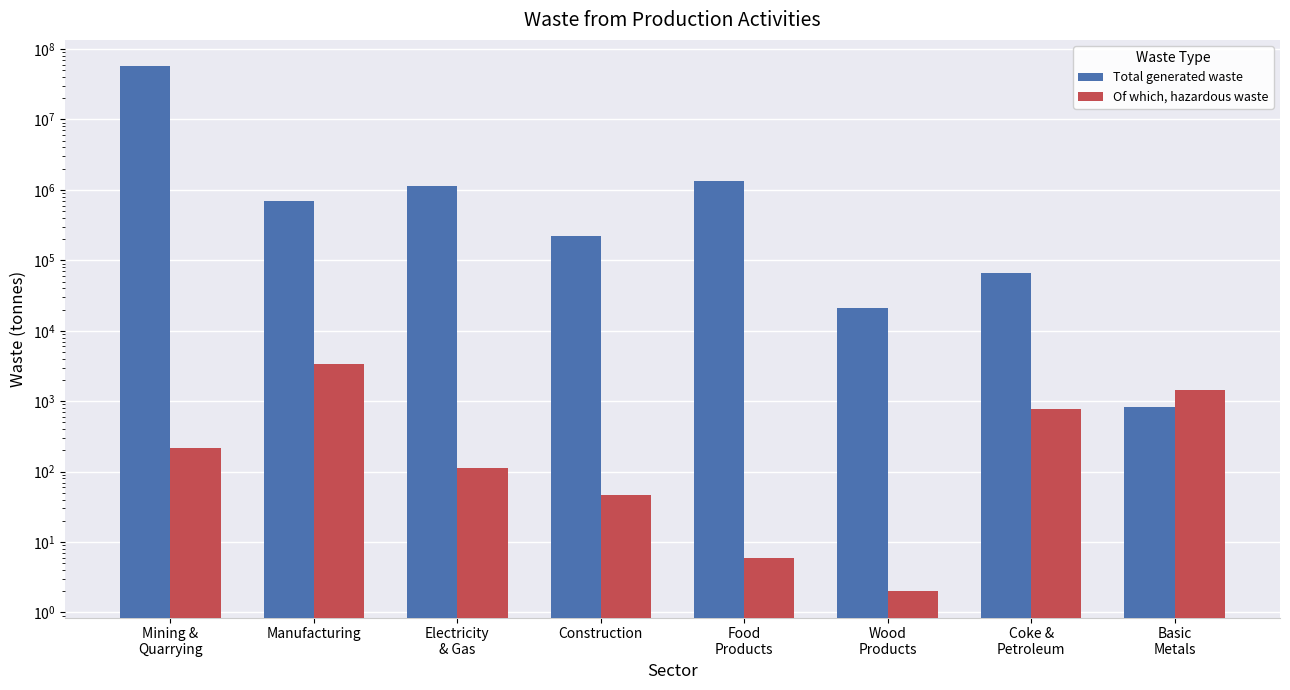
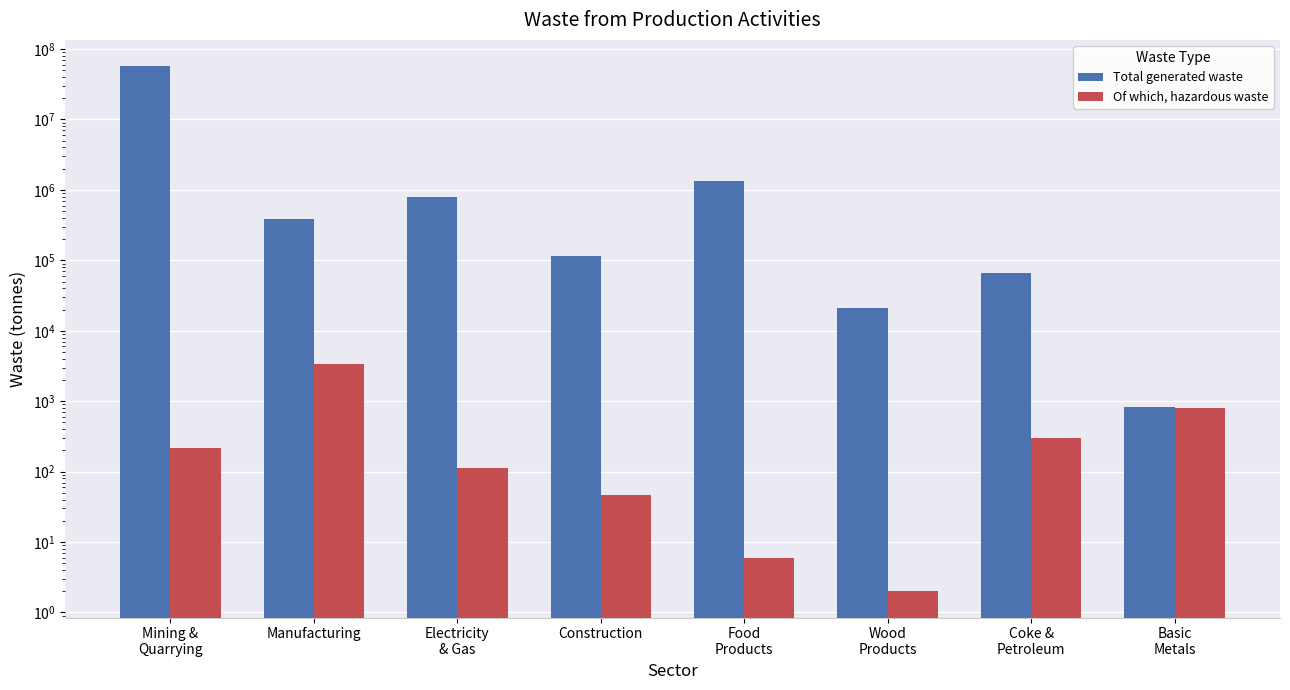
Total generated waste, Manufacturing: 700000 -> 400000
Total generated waste, Electricity & Gas: 1100000 -> 800000
Total generated waste, Construction: 220000 -> 120000
Of which, hazardous waste, Coke & Petroleum: 800 -> 300
Of which, hazardous waste, Basic Metals: 1500 -> 800
